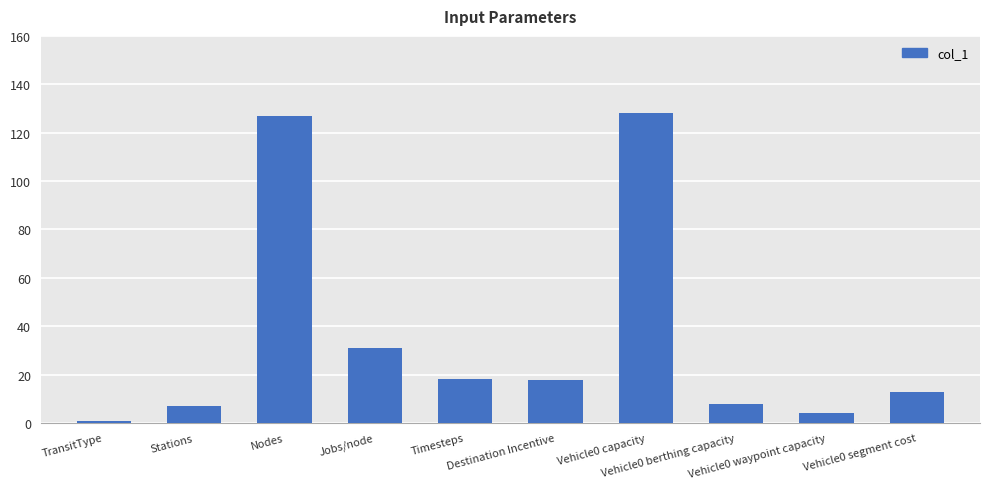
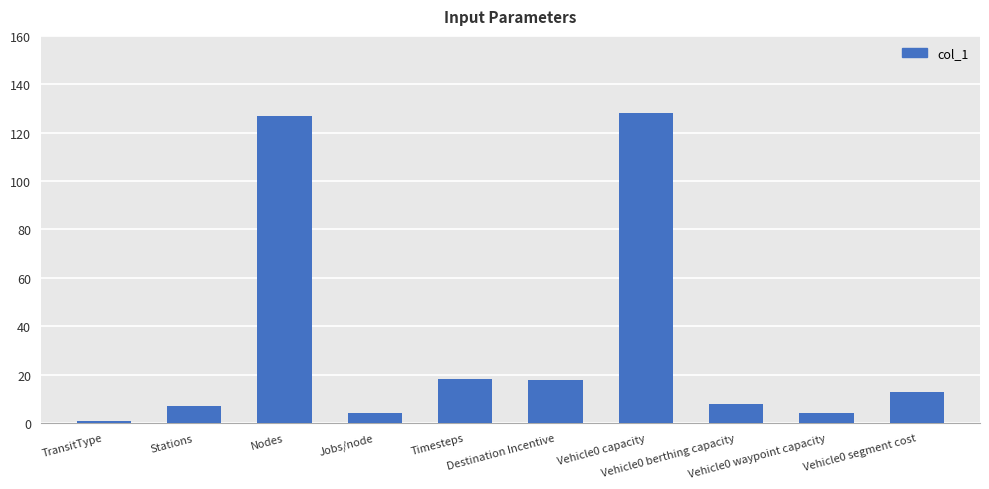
Jobs/node: 31 -> 4
